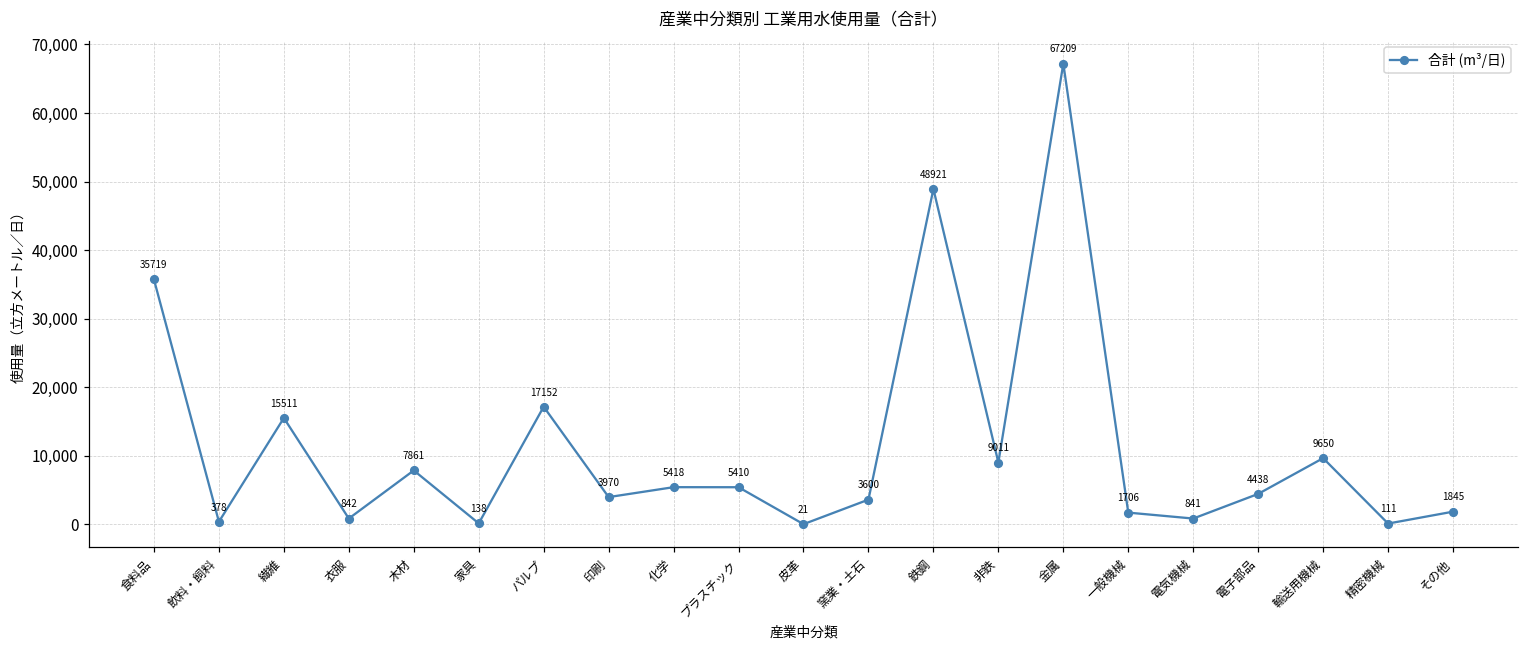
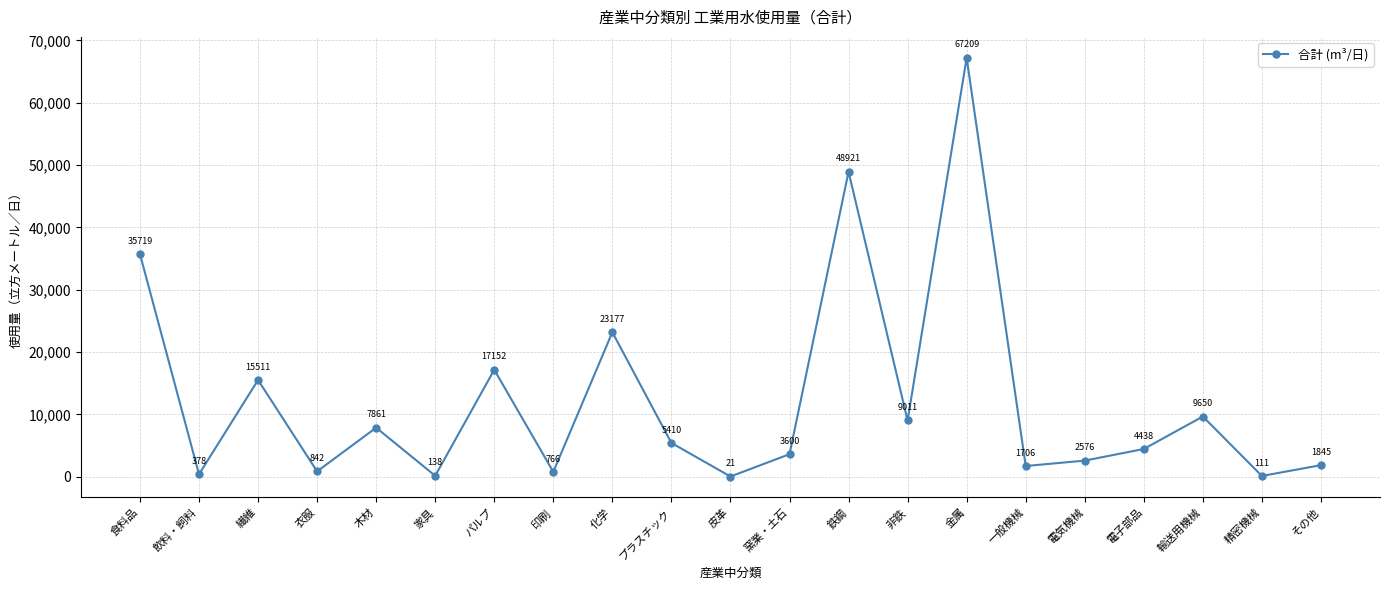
印刷: 3970 -> 766
化学: 5418 -> 23177
電気機械: 841 -> 2576
